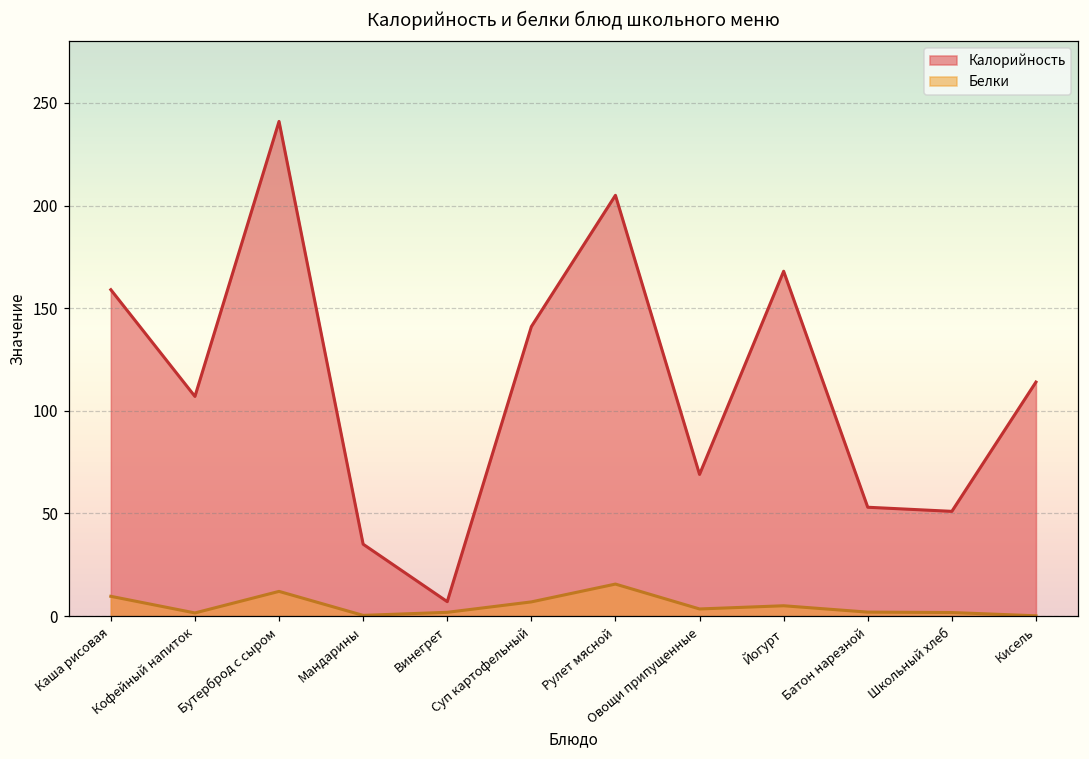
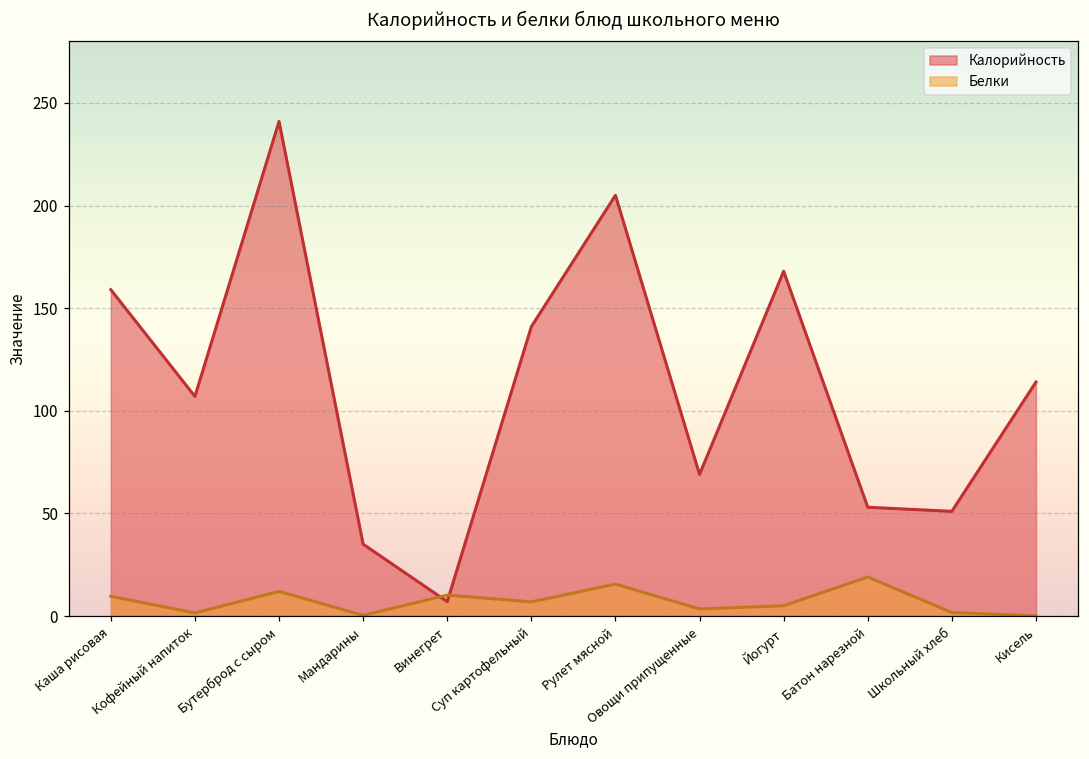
Белки, Винегрет: 2 -> 10
Белки, Батон нарезной: 2 -> 19
